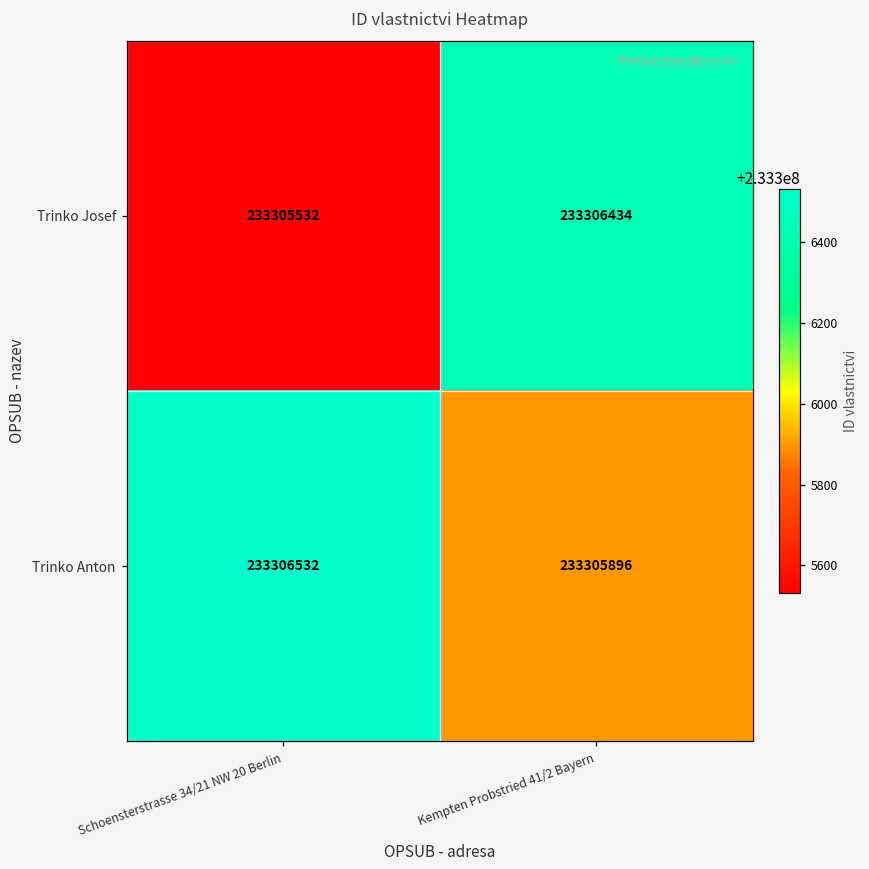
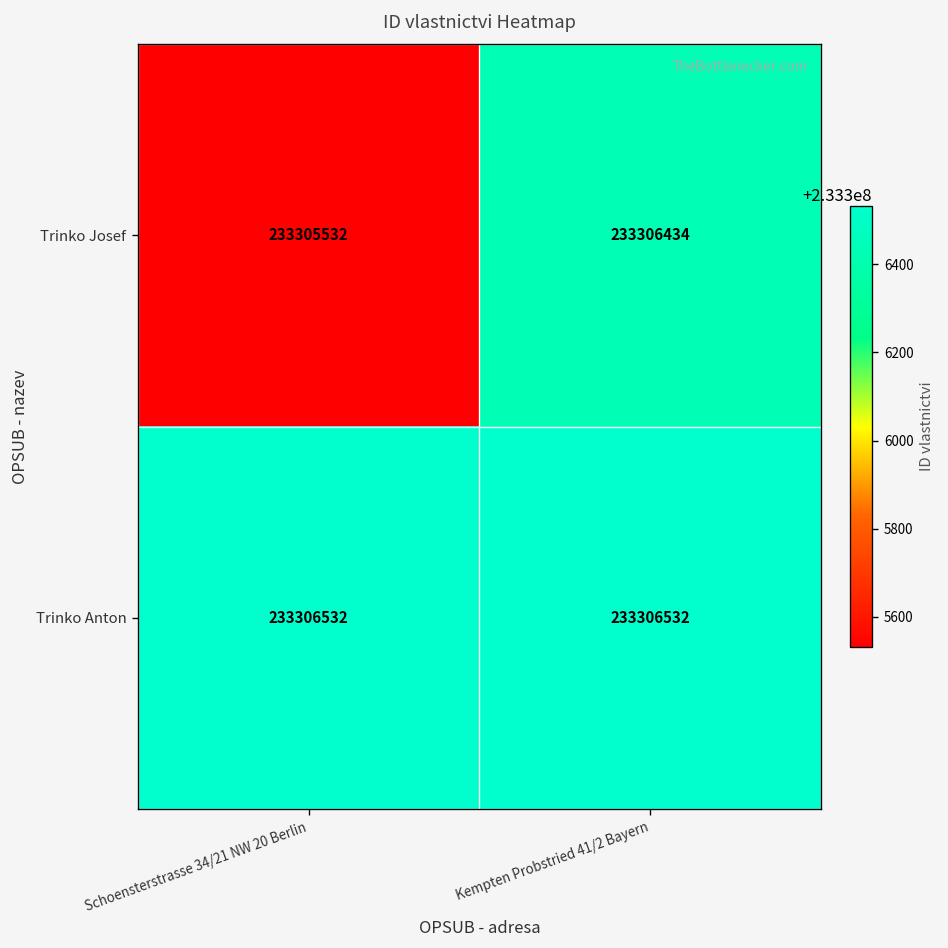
Trinko Anton, Kempten Probstried 41/2 Bayern: 233305896 -> 233306532
